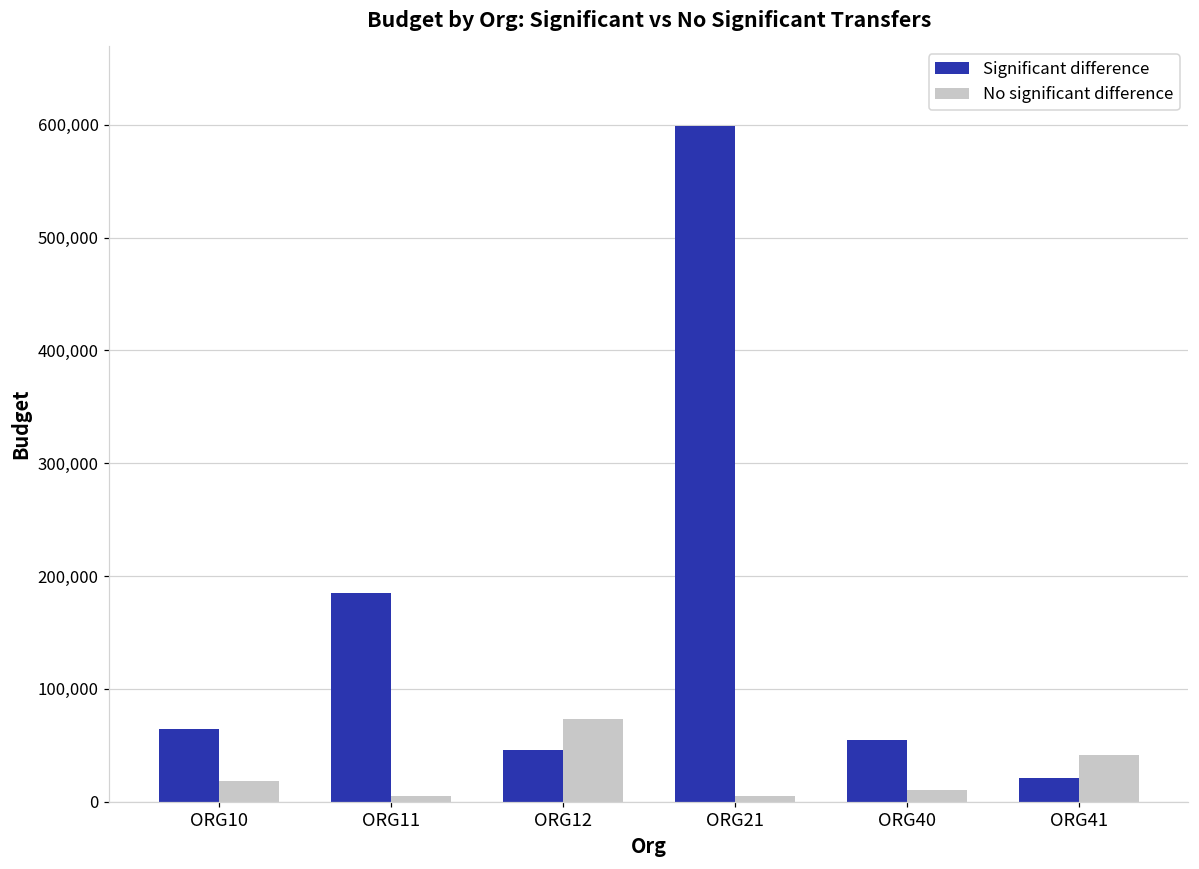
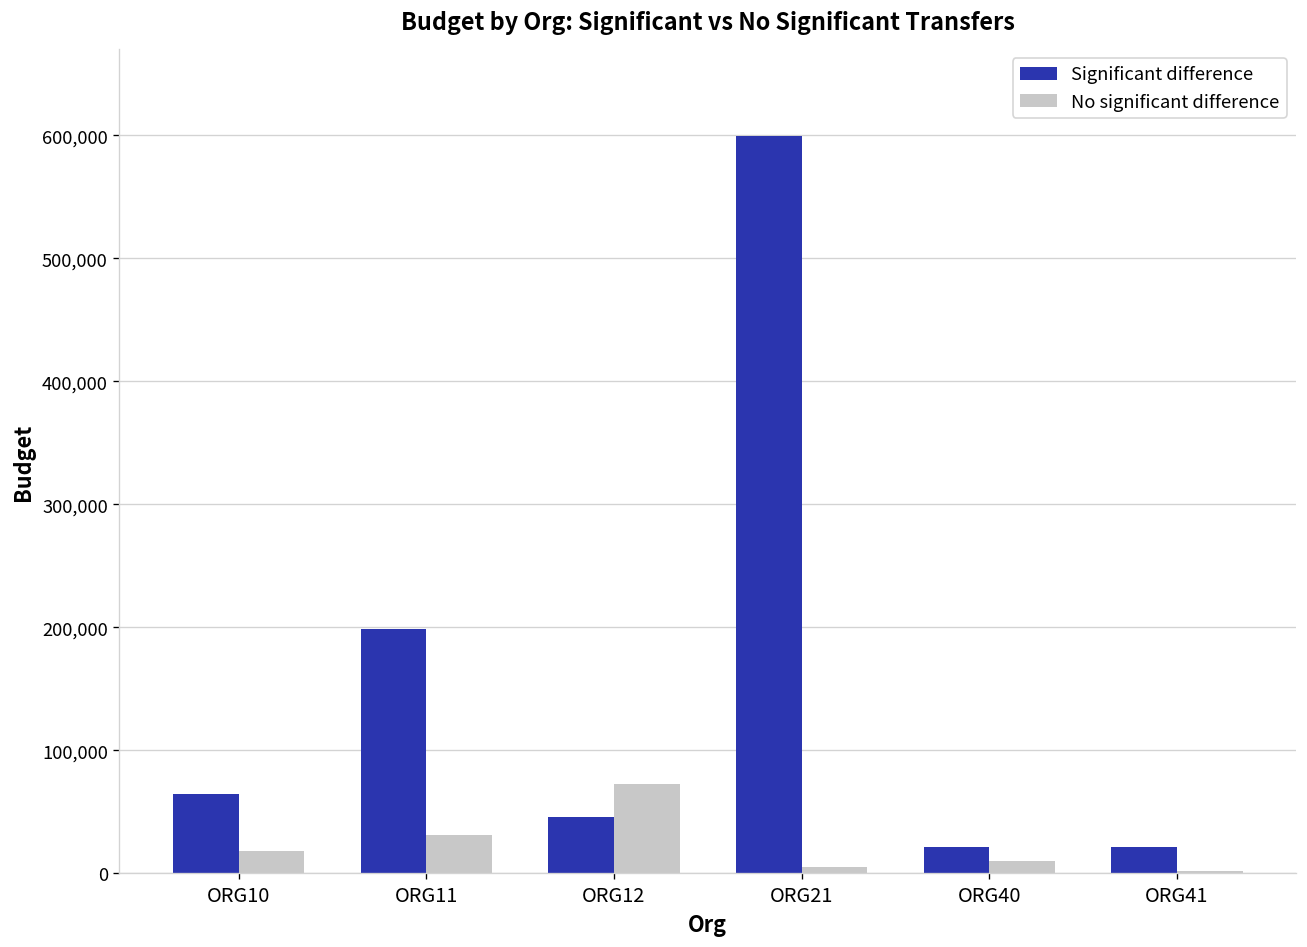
Significant difference, ORG11: 185,000 -> 198,000
No significant difference, ORG11: 5,000 -> 31,000
Significant difference, ORG40: 54,000 -> 22,000
No significant difference, ORG41: 41,000 -> 2,000
